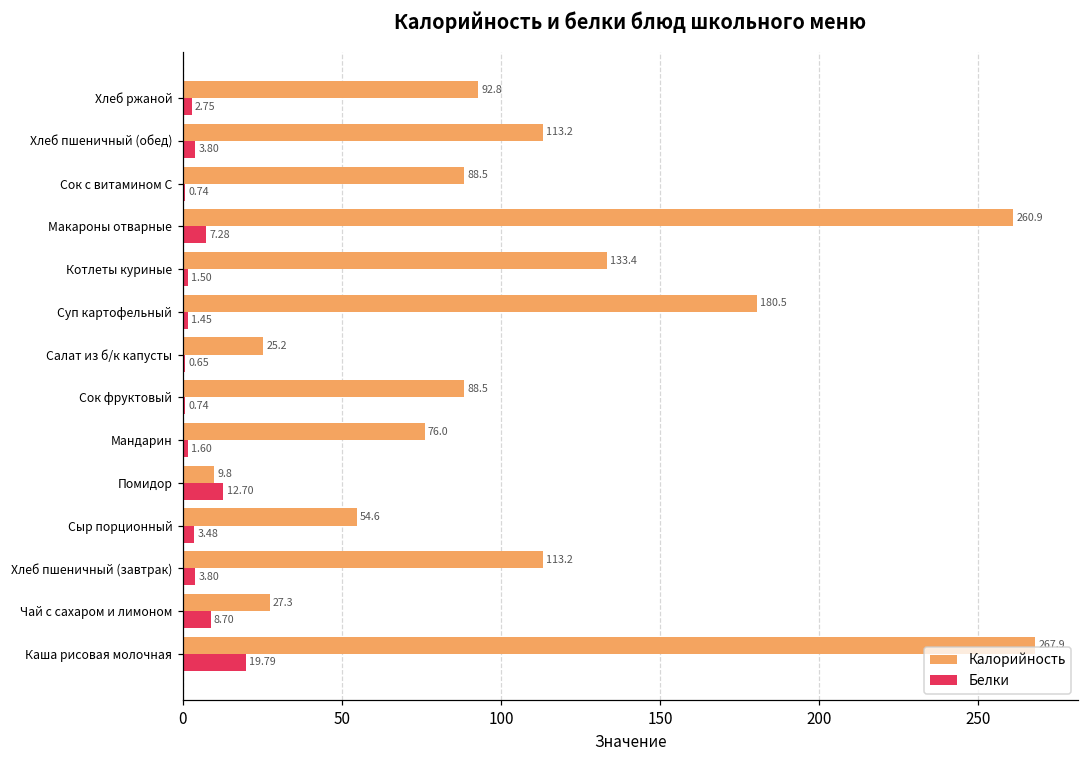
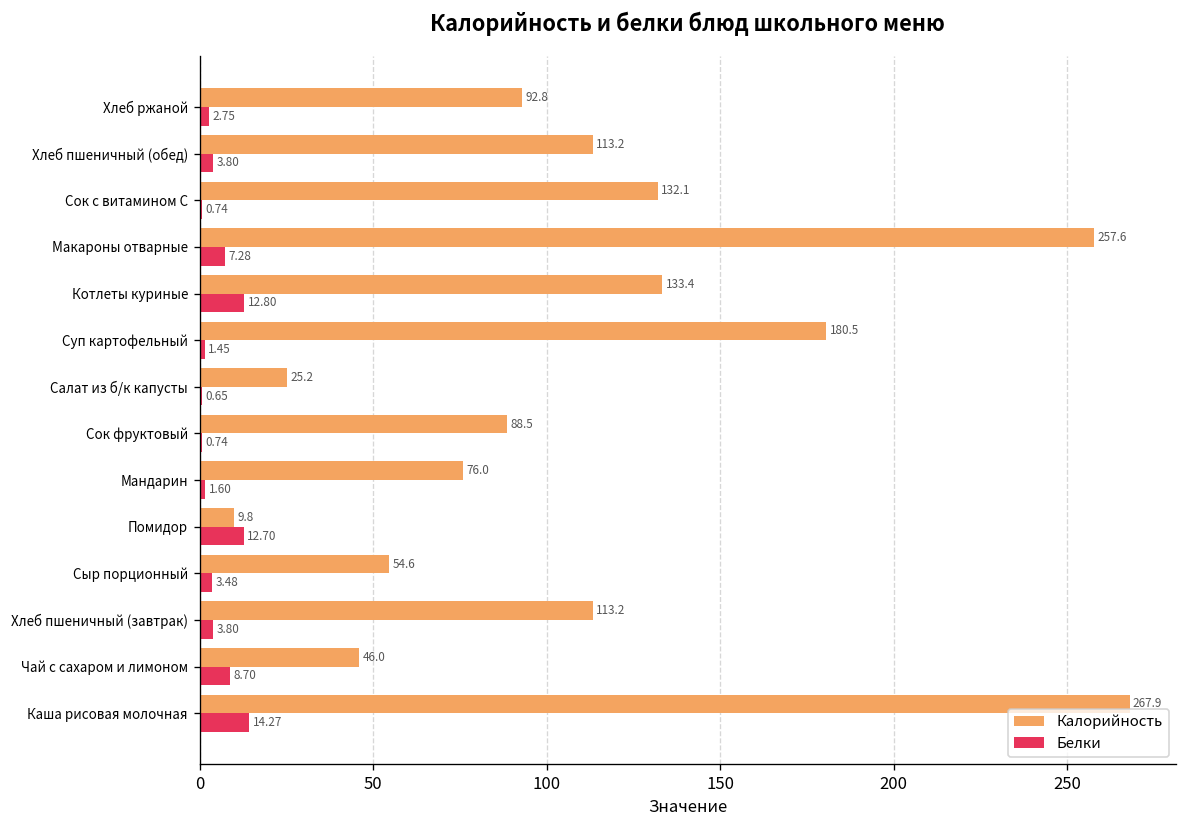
Калорийность, Сок с витамином С: 88.5 -> 132.1
Калорийность, Макароны отварные: 260.9 -> 257.6
Белки, Котлеты куриные: 1.50 -> 12.80
Калорийность, Чай с сахаром и лимоном: 27.3 -> 46.0
Белки, Каша рисовая молочная: 19.79 -> 14.27
